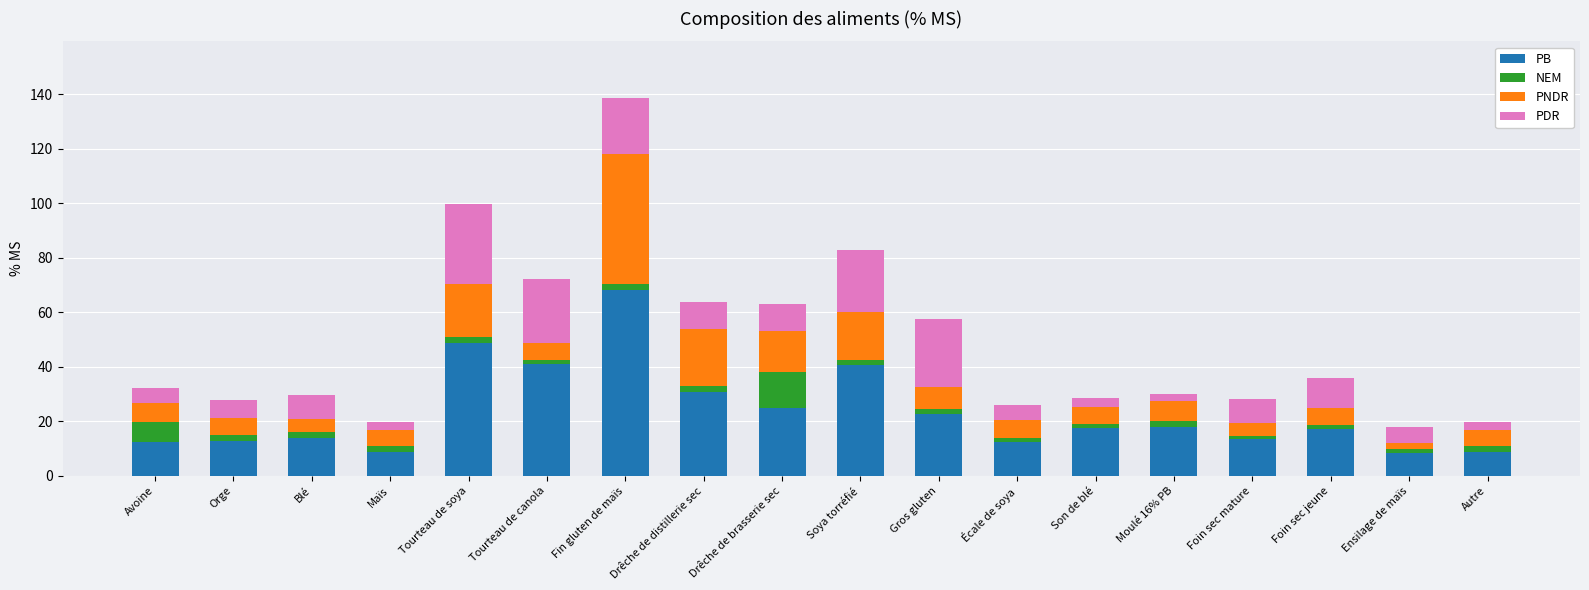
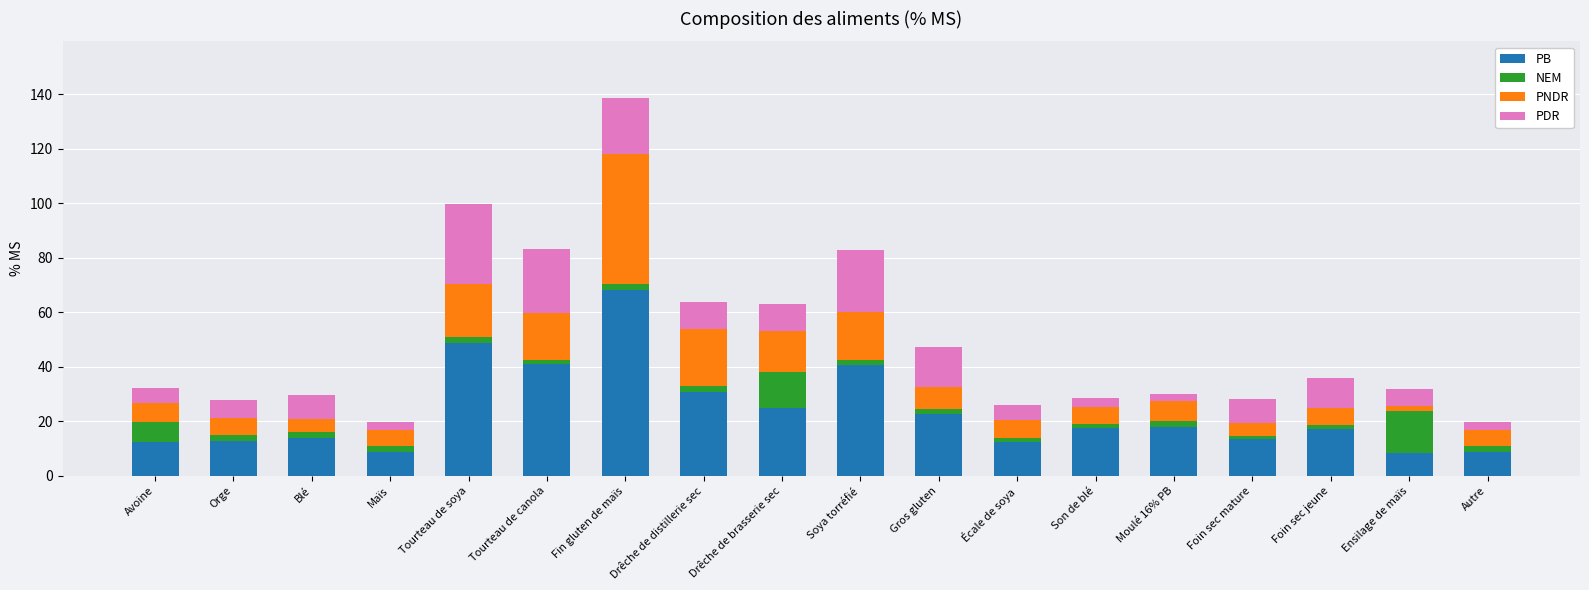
PNDR, Tourteau de canola: 6 -> 17
PDR, Gros gluten: 25 -> 14
NEM, Ensilage de maïs: 2 -> 15
